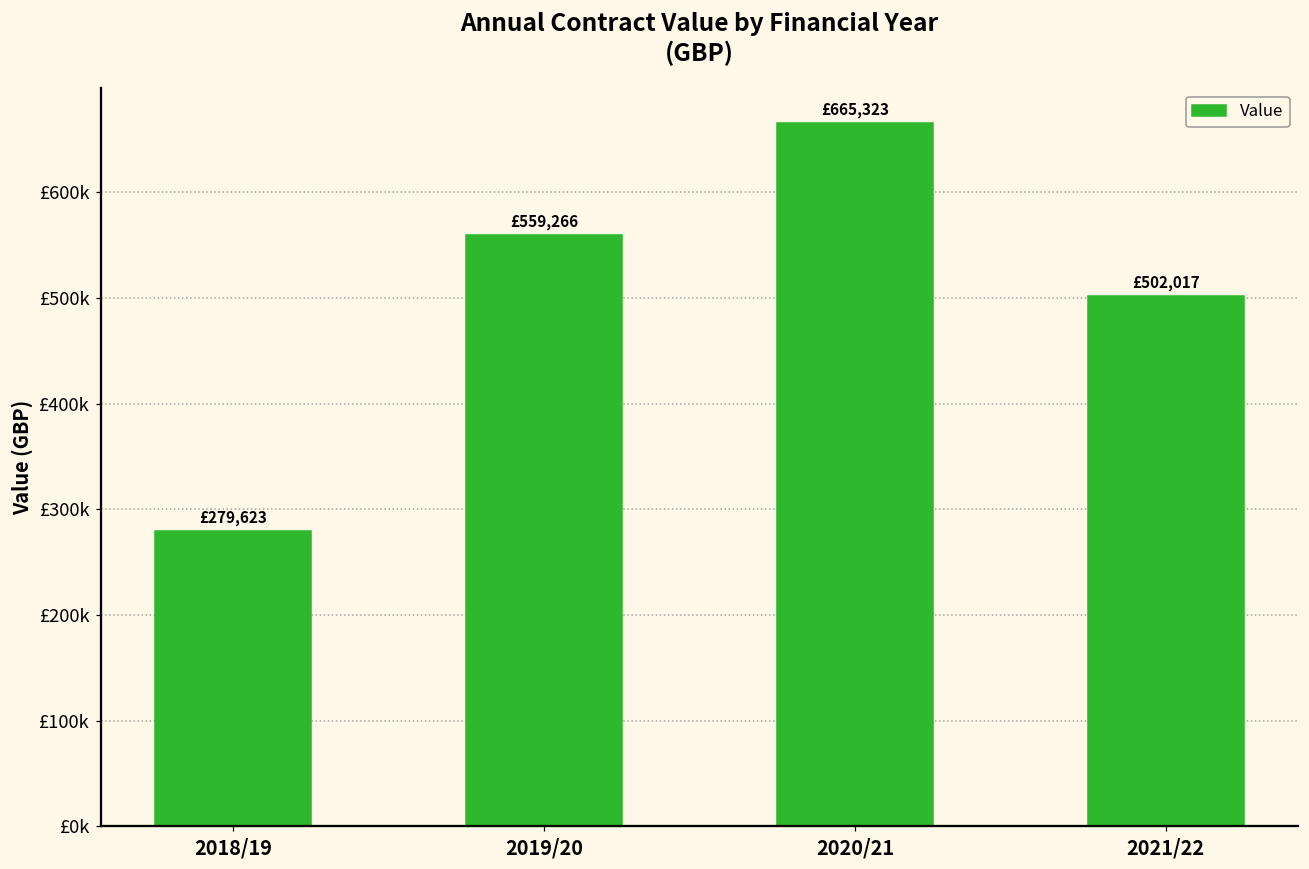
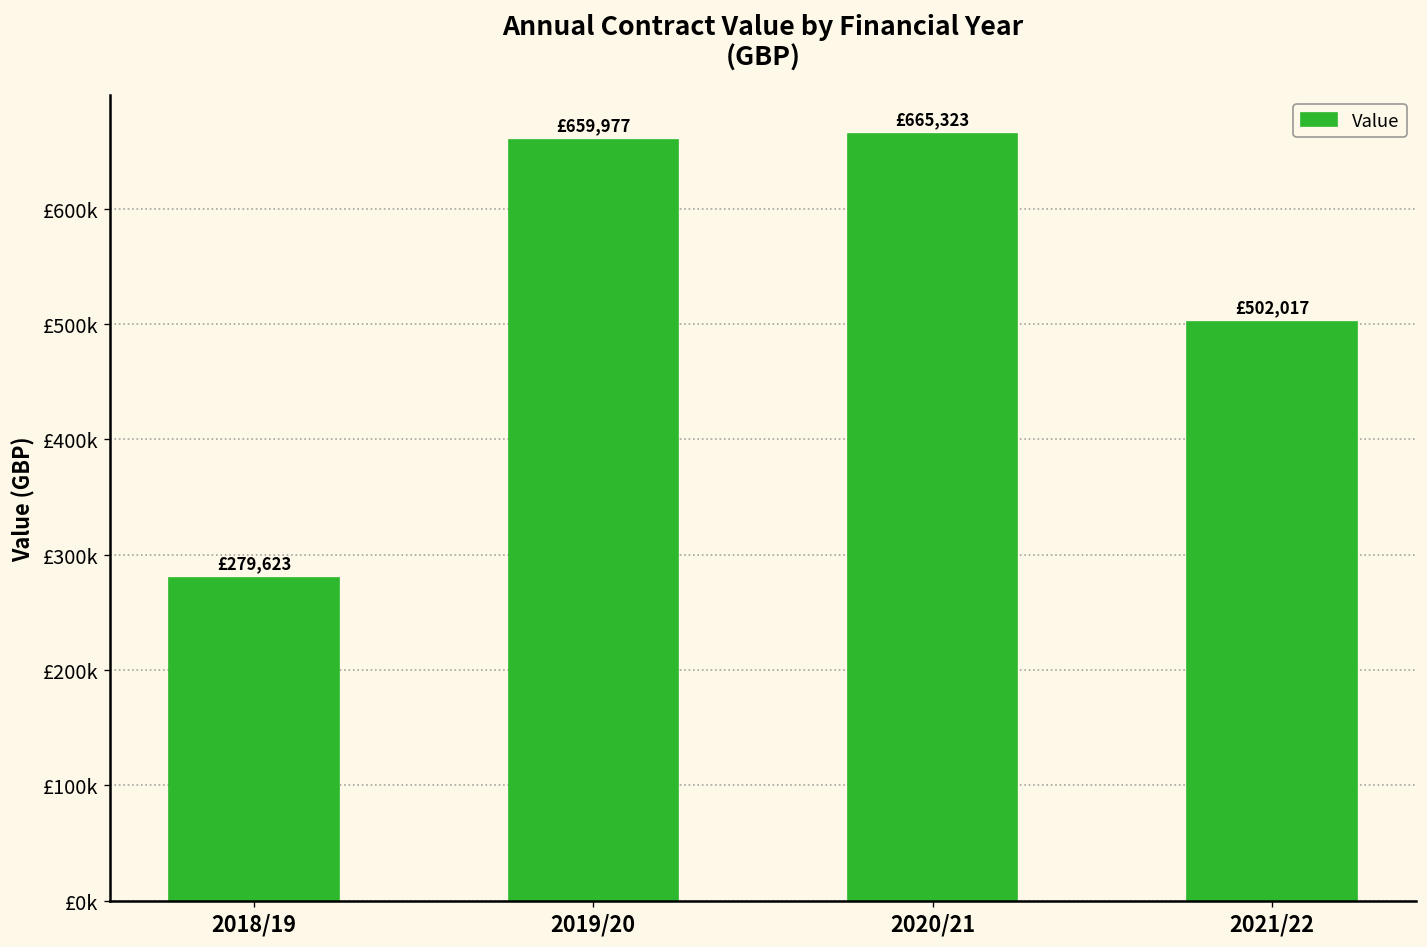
2019/20: £559,266 -> £659,977
